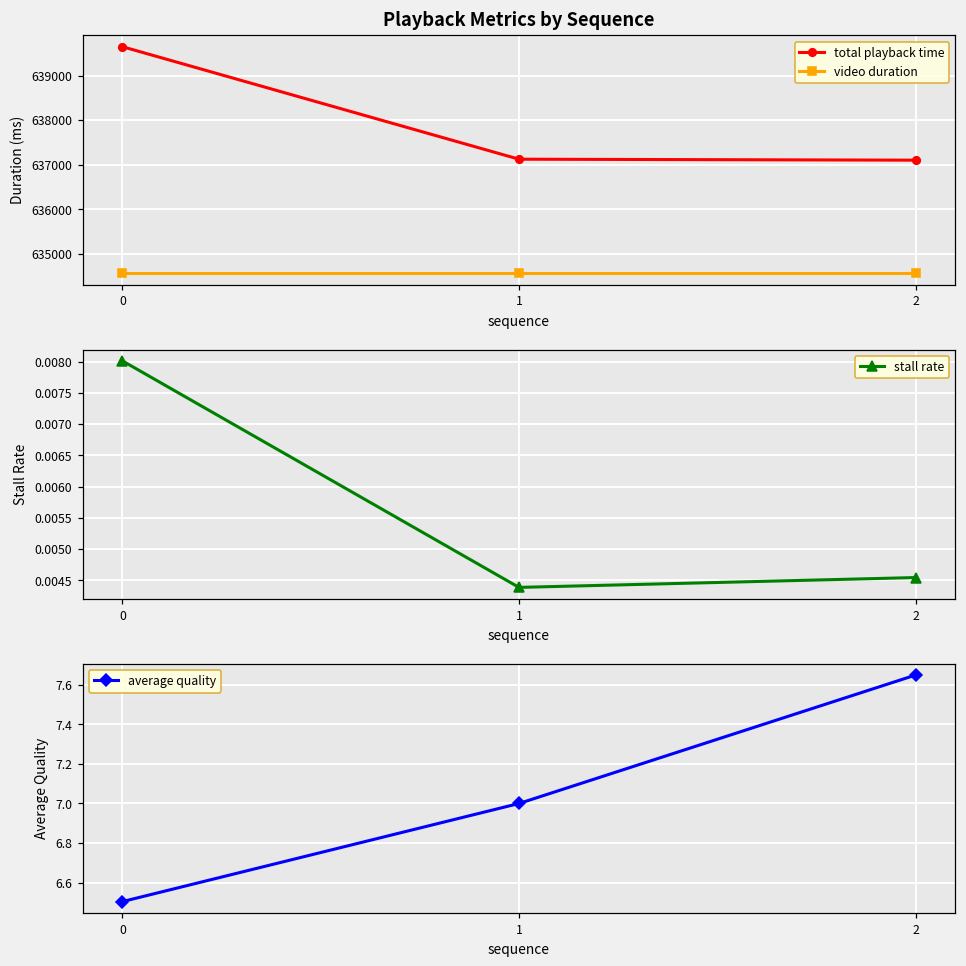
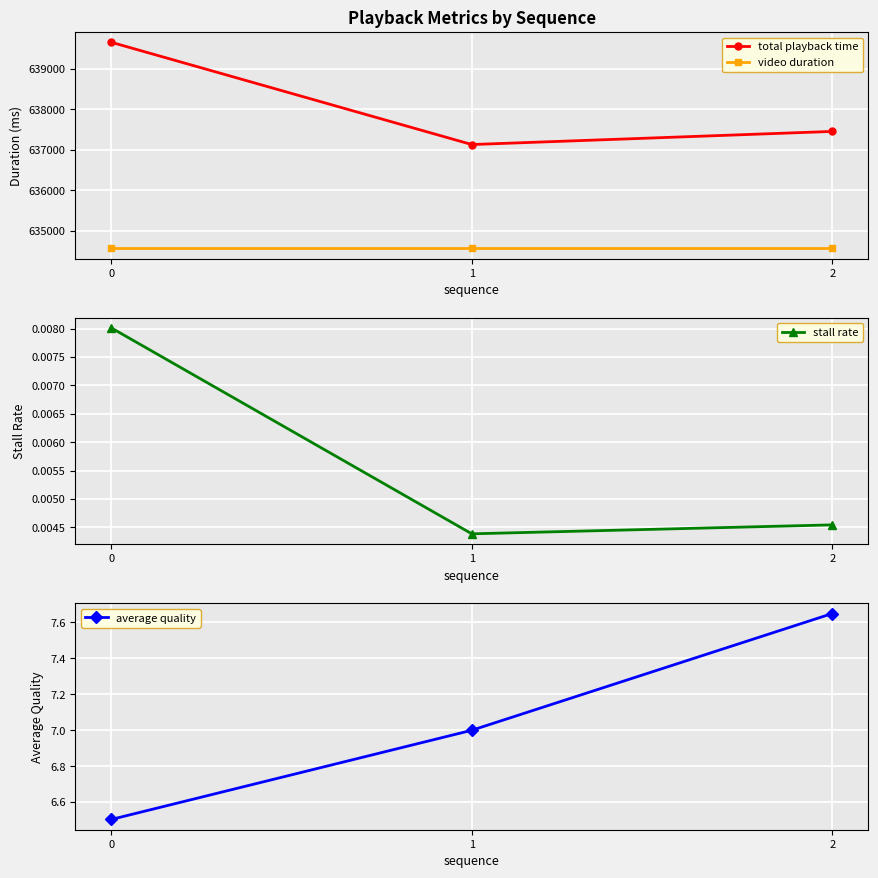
Playback Metrics by Sequence, total playback time, 2: 637100 -> 637500
